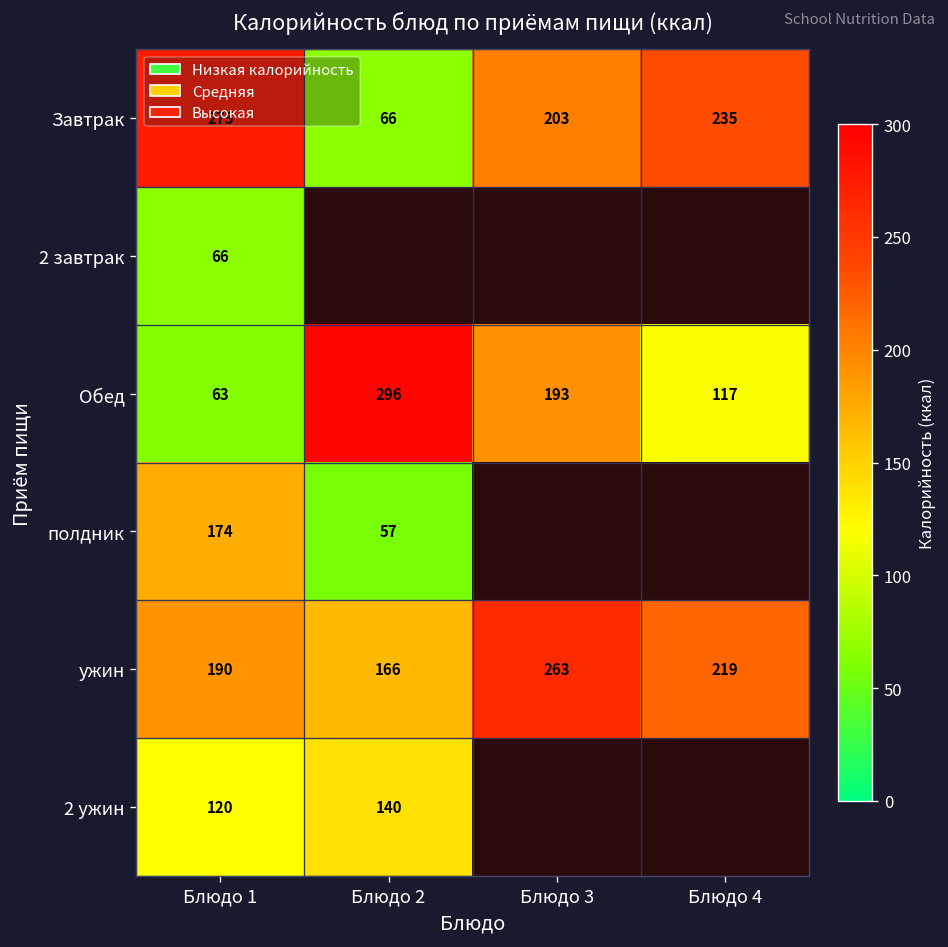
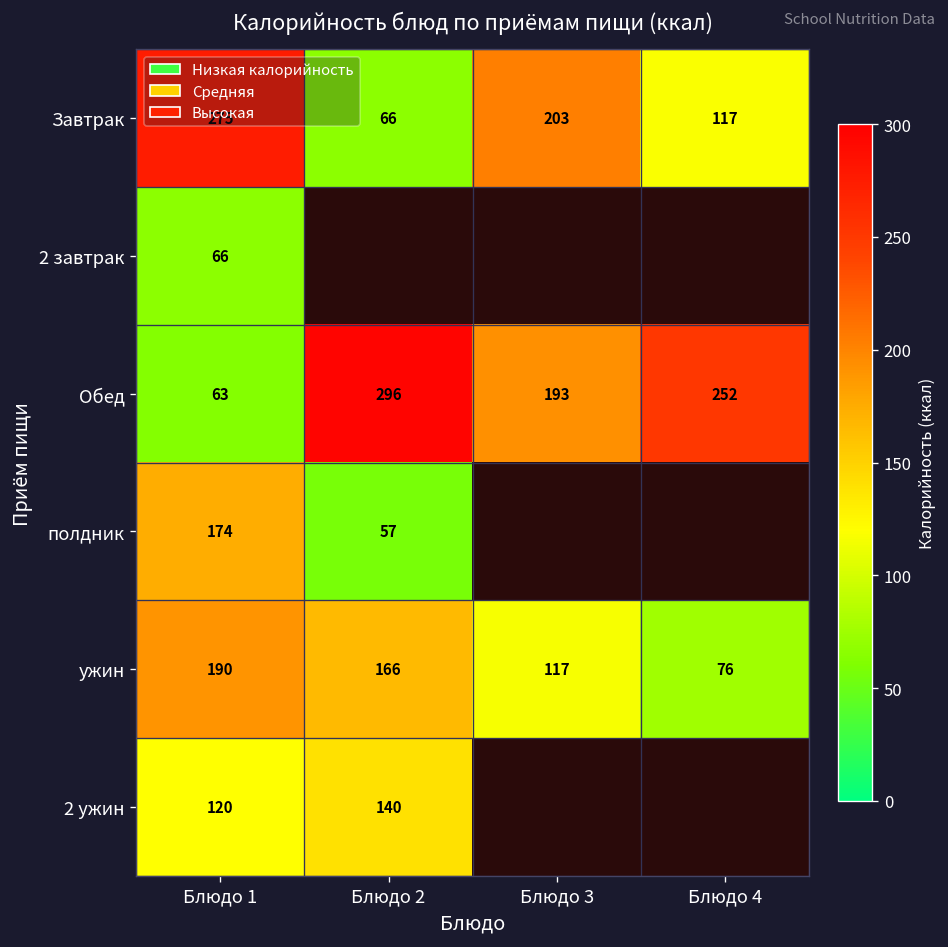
Завтрак, Блюдо 4: 235 -> 117
Обед, Блюдо 4: 117 -> 252
ужин, Блюдо 3: 263 -> 117
ужин, Блюдо 4: 219 -> 76
